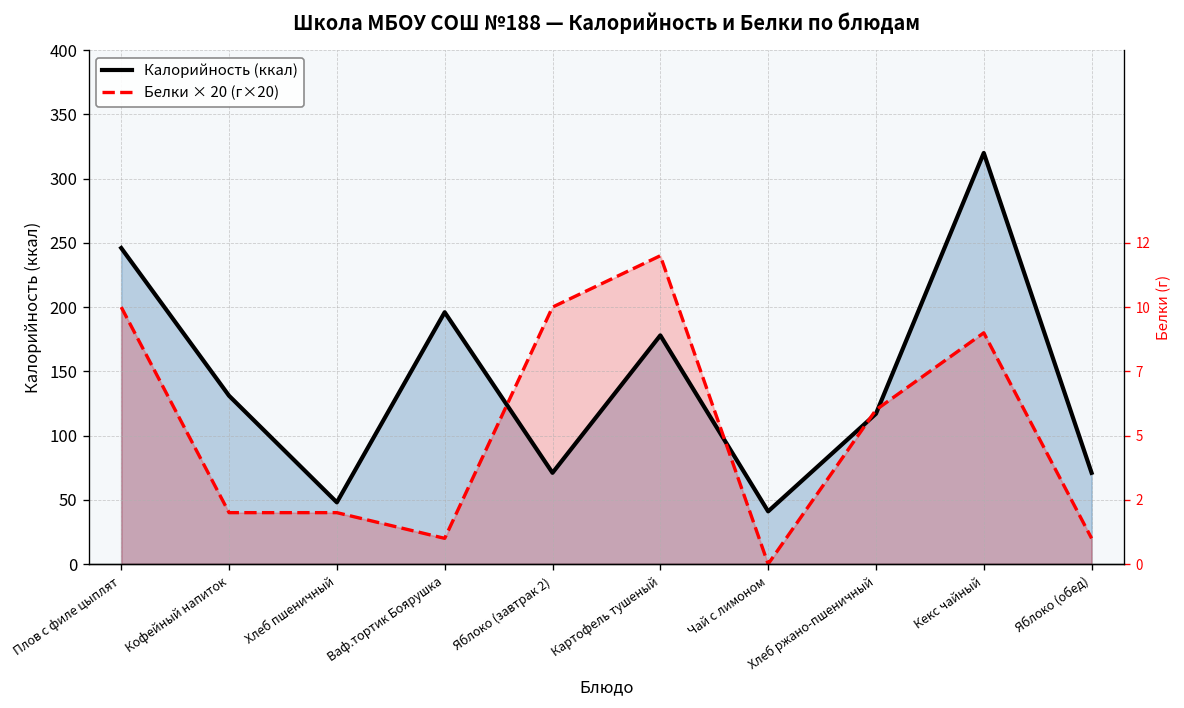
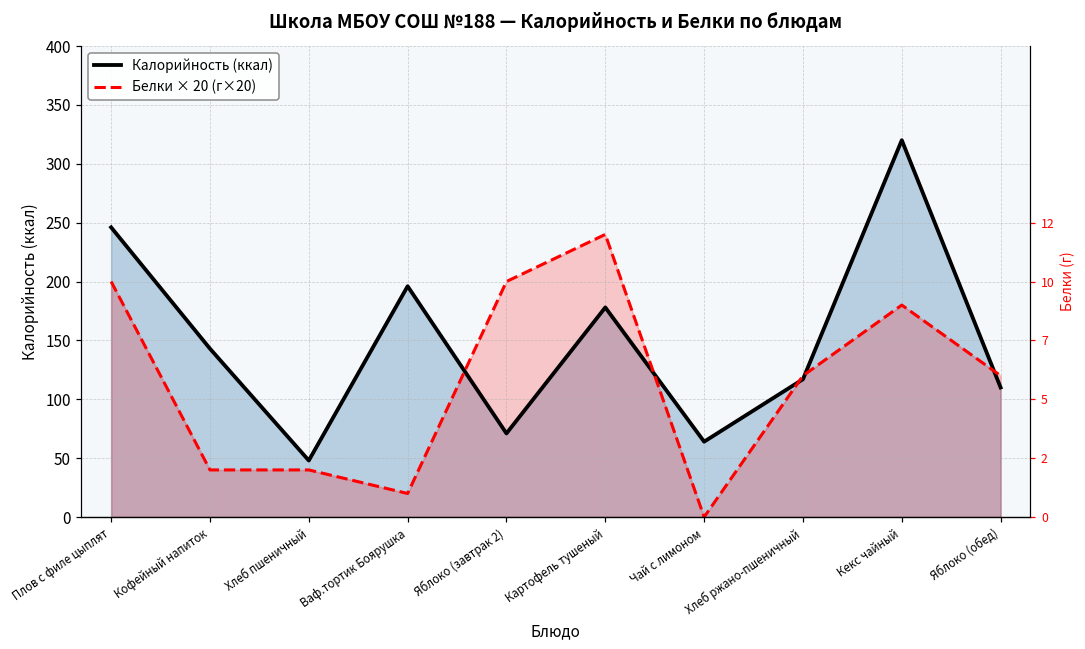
Калорийность (ккал), Кофейный напиток: 131 -> 143
Калорийность (ккал), Чай с лимоном: 41 -> 64
Калорийность (ккал), Яблоко (обед): 71 -> 110
Белки × 20 (г×20), Яблоко (обед): 20 -> 120
